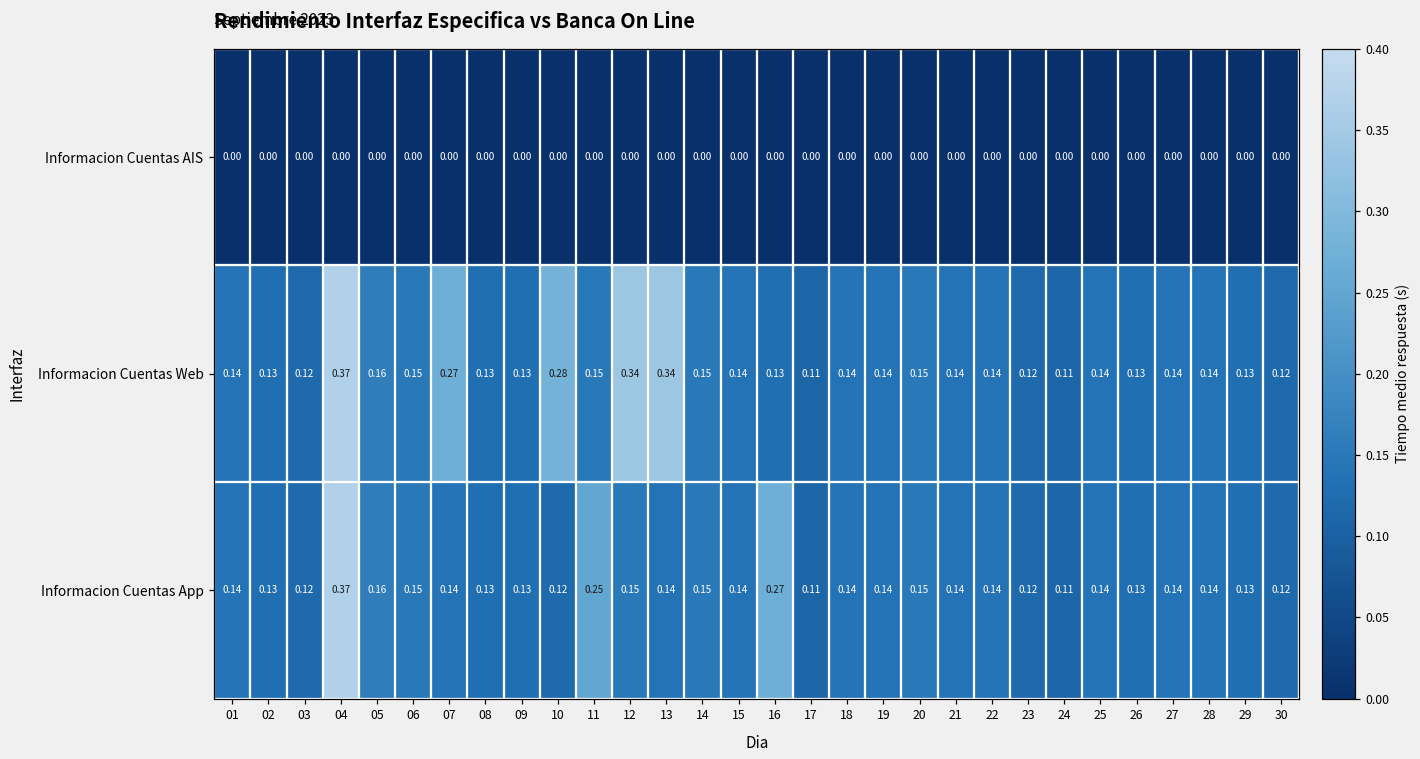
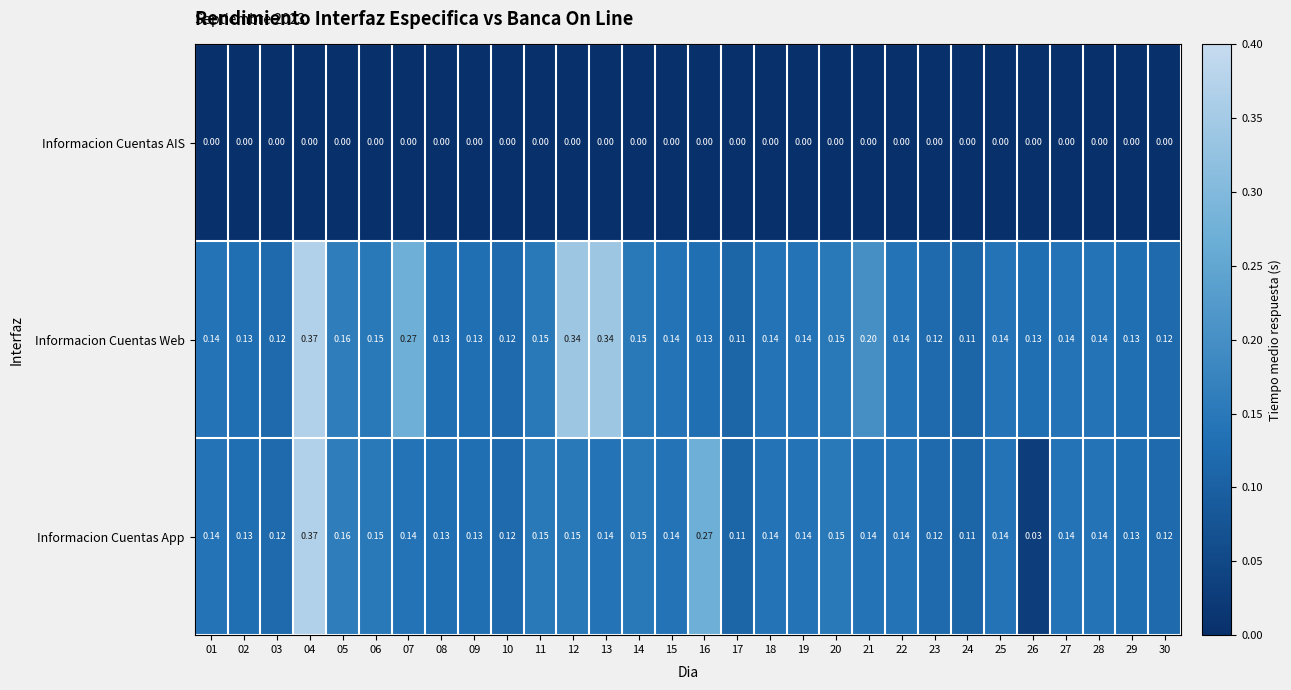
Informacion Cuentas Web, 10: 0.28 -> 0.12
Informacion Cuentas Web, 21: 0.14 -> 0.20
Informacion Cuentas App, 11: 0.25 -> 0.15
Informacion Cuentas App, 26: 0.13 -> 0.03
